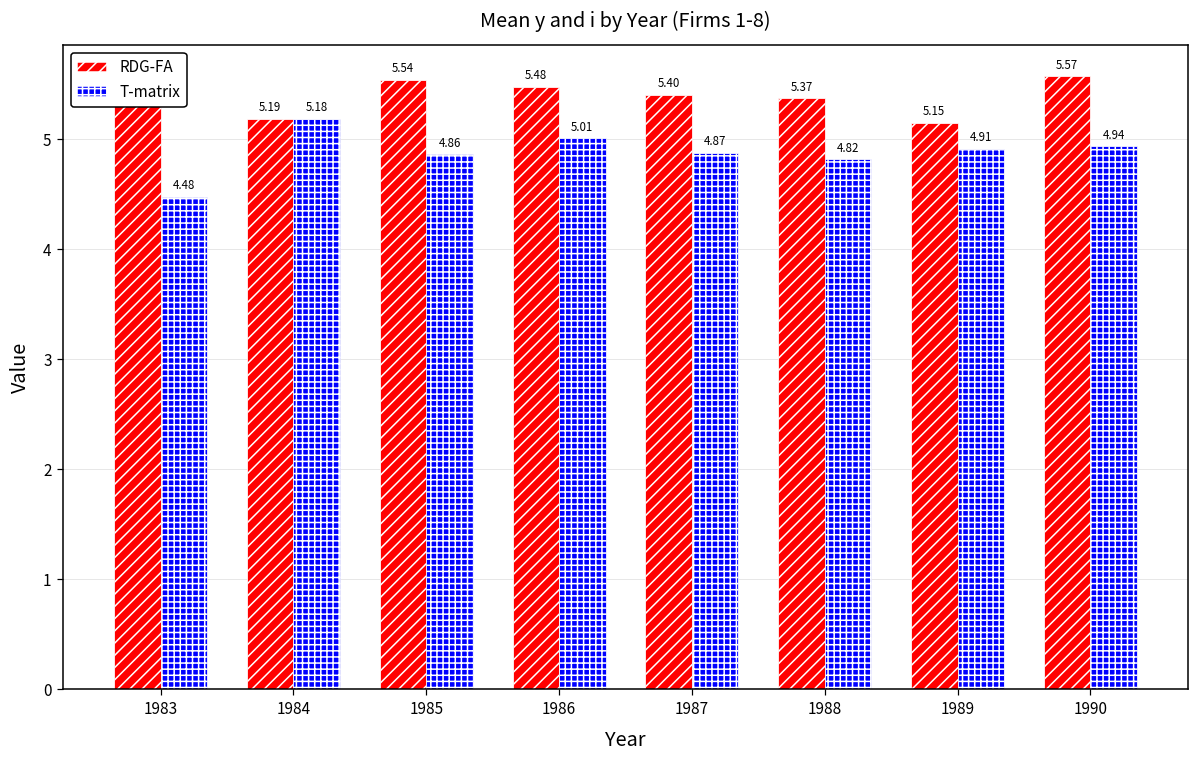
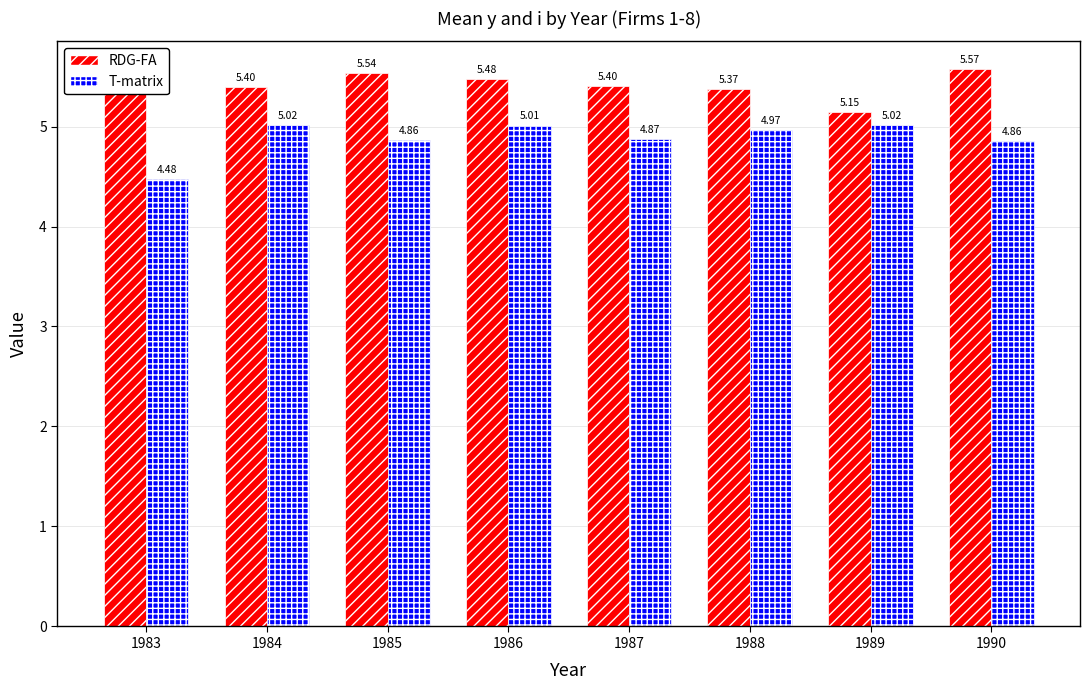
RDG-FA, 1984: 5.19 -> 5.40
T-matrix, 1984: 5.18 -> 5.02
T-matrix, 1988: 4.82 -> 4.97
T-matrix, 1989: 4.91 -> 5.02
T-matrix, 1990: 4.94 -> 4.86
